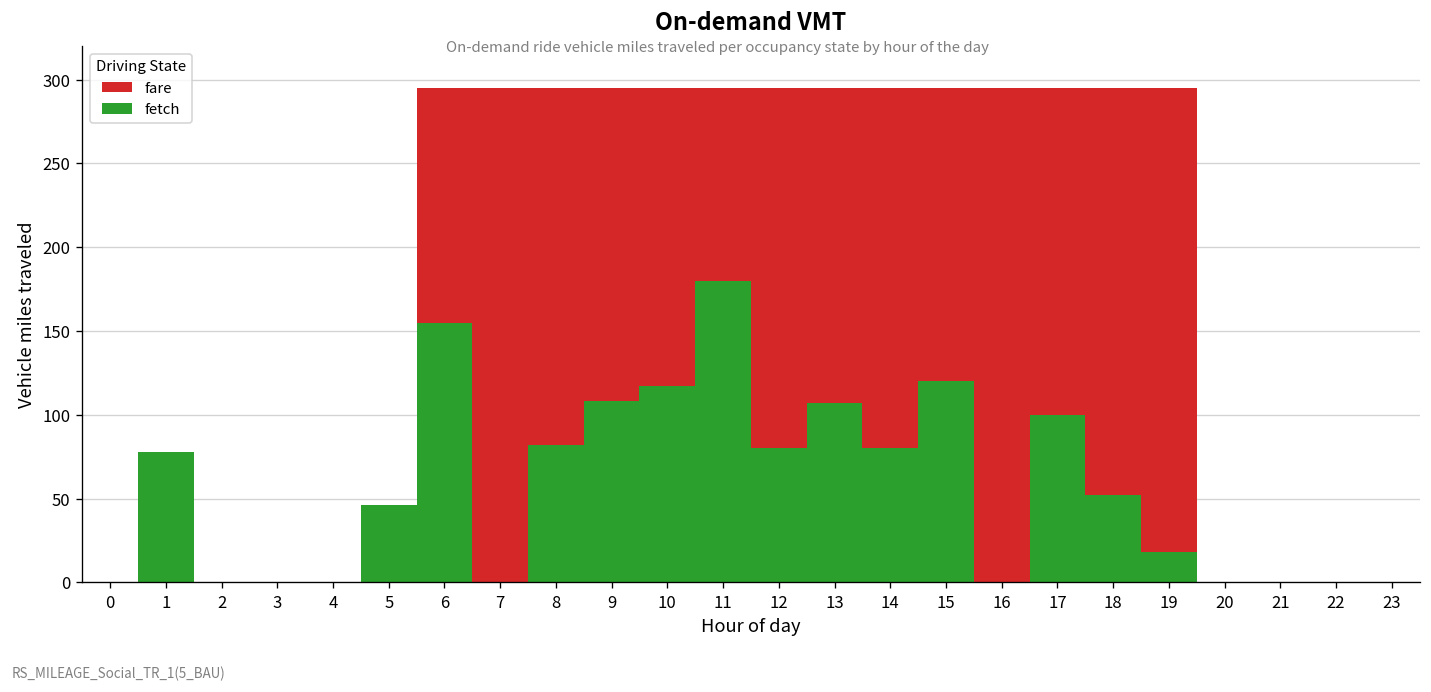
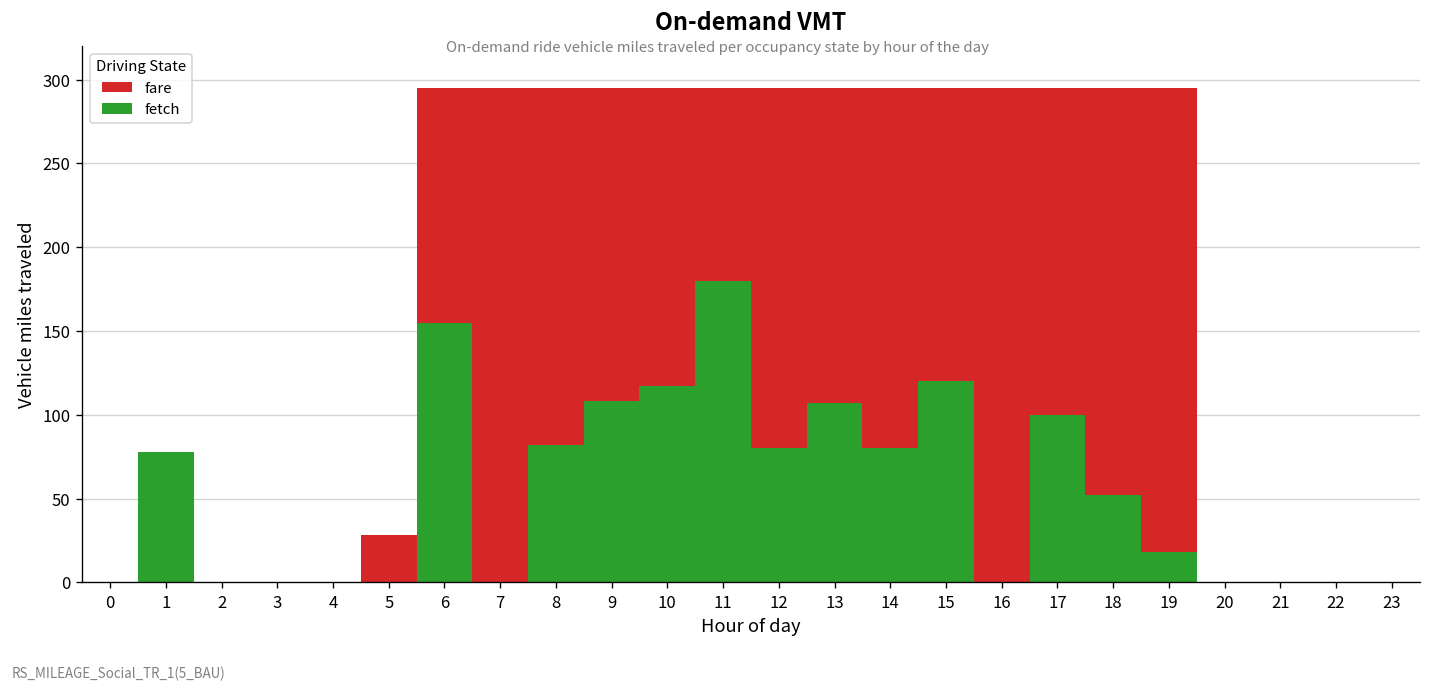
fetch, 5: 46 -> 0
